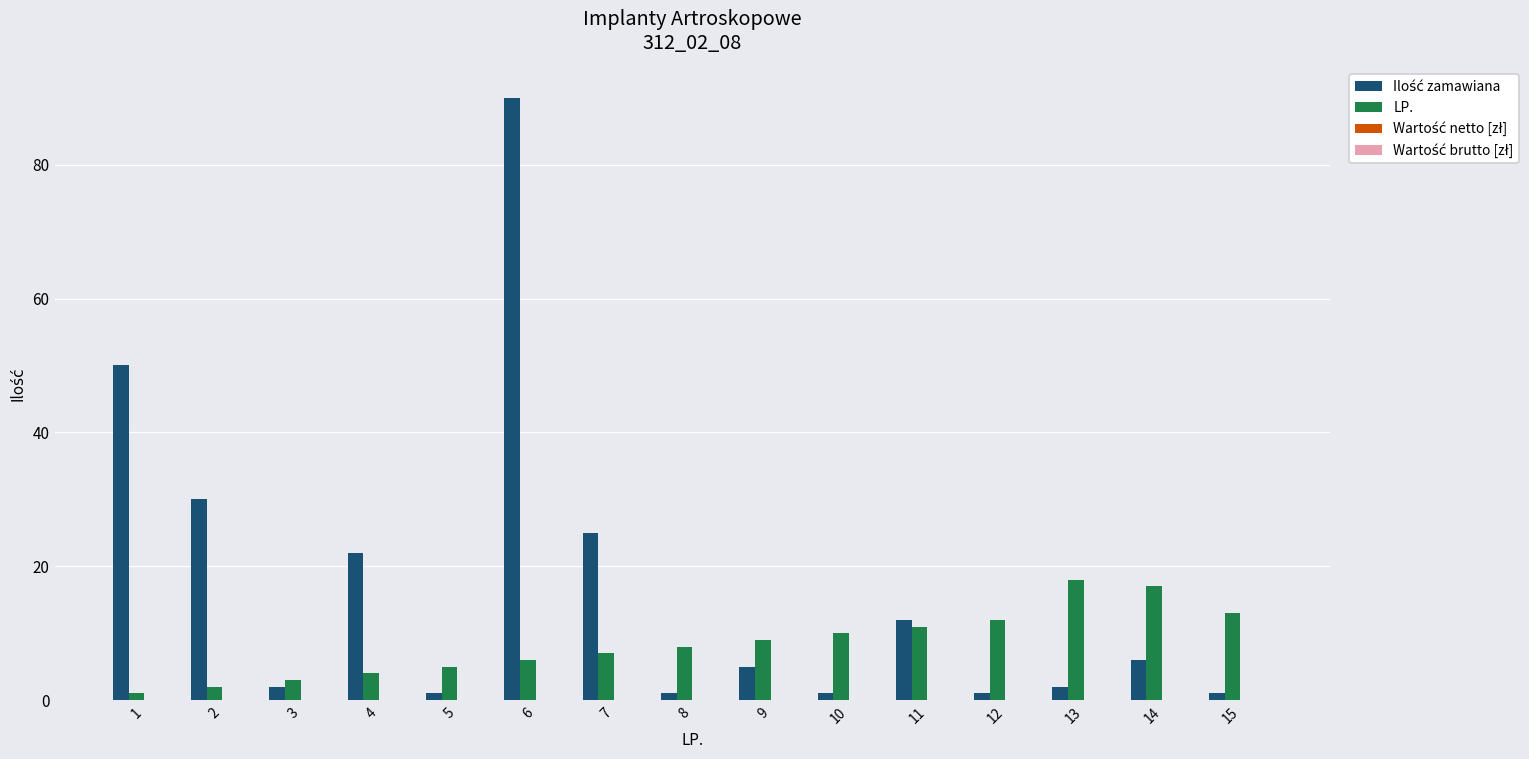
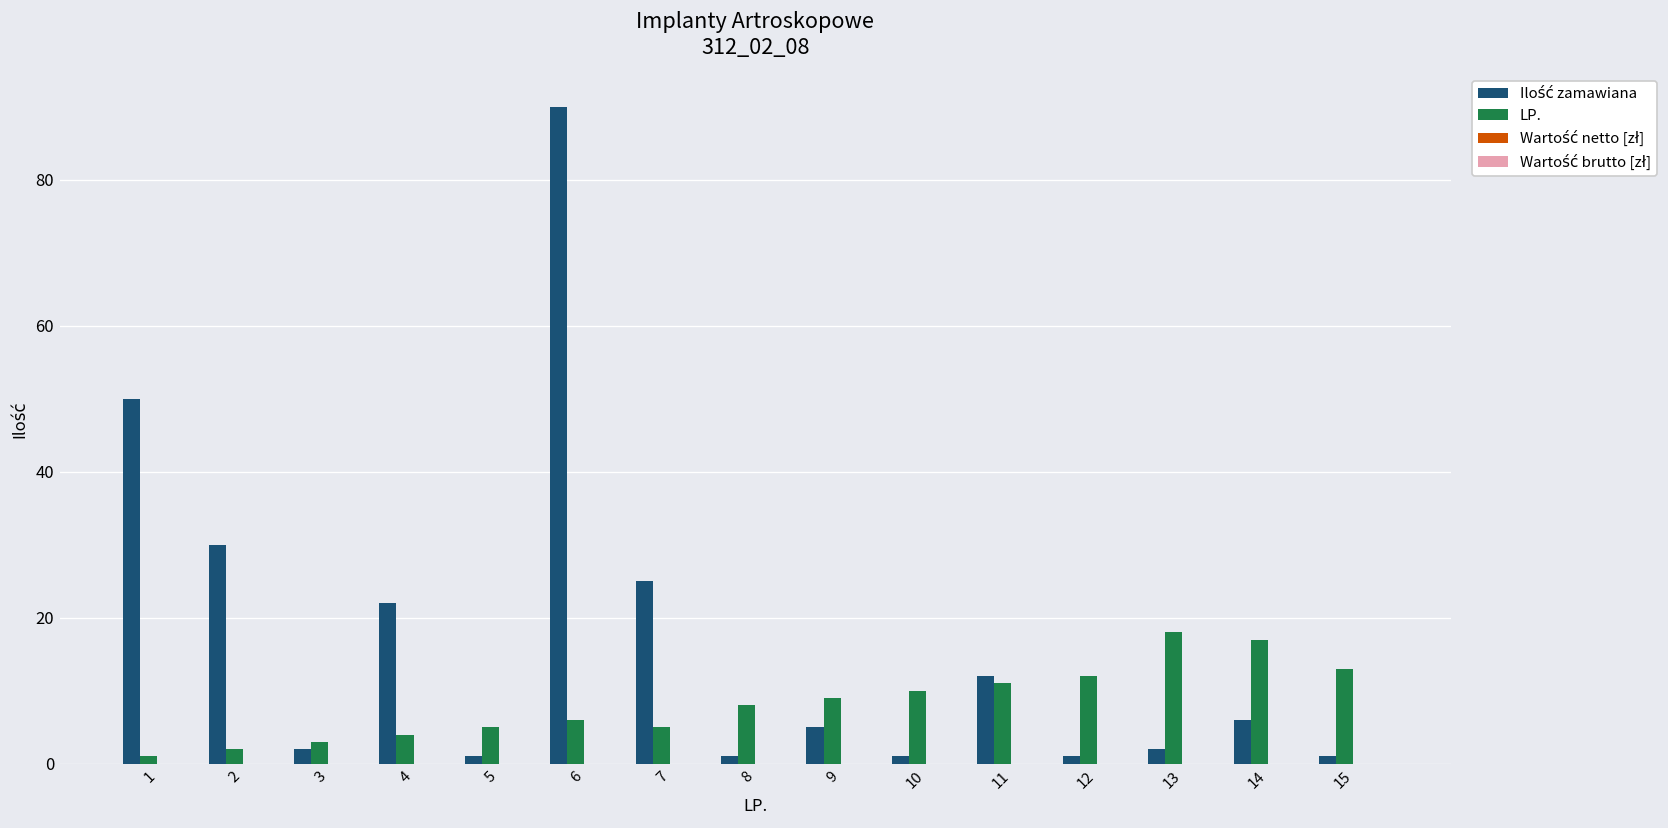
LP., 7: 7 -> 5
